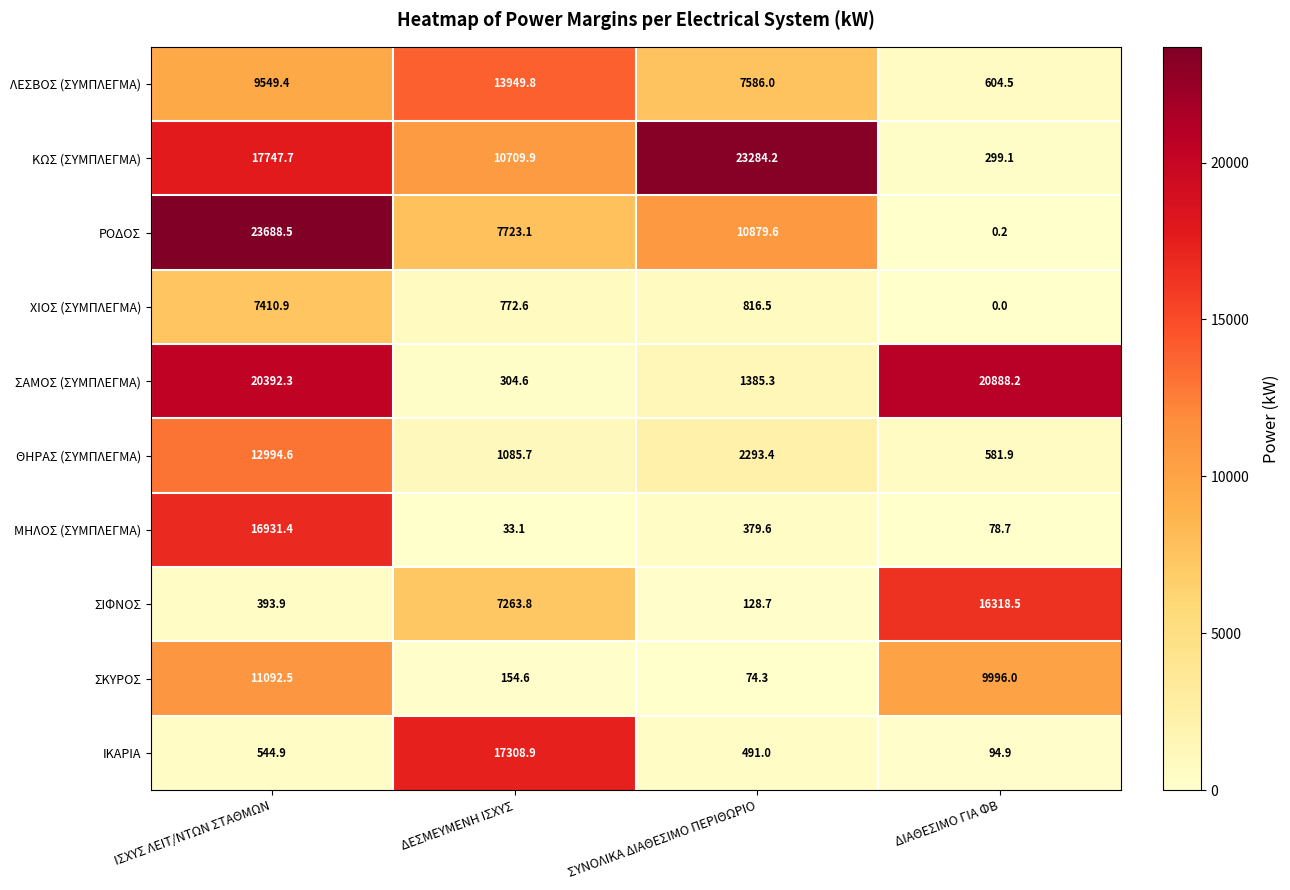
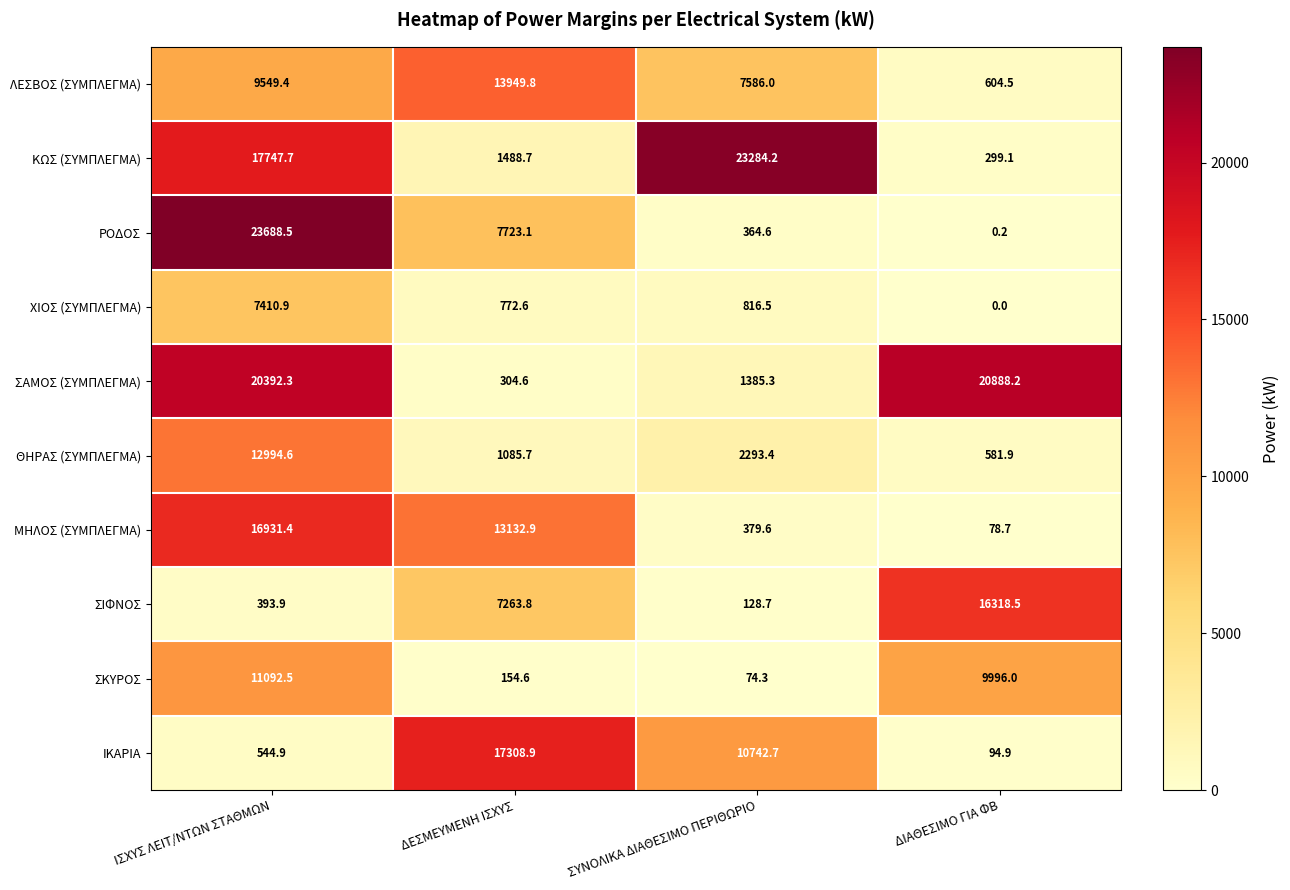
ΚΩΣ (ΣΥΜΠΛΕΓΜΑ), ΔΕΣΜΕΥΜΕΝΗ ΙΣΧΥΣ: 10709.9 -> 1488.7
ΡΟΔΟΣ, ΣΥΝΟΛΙΚΑ ΔΙΑΘΕΣΙΜΟ ΠΕΡΙΘΩΡΙΟ: 10879.6 -> 364.6
ΜΗΛΟΣ (ΣΥΜΠΛΕΓΜΑ), ΔΕΣΜΕΥΜΕΝΗ ΙΣΧΥΣ: 33.1 -> 13132.9
ΙΚΑΡΙΑ, ΣΥΝΟΛΙΚΑ ΔΙΑΘΕΣΙΜΟ ΠΕΡΙΘΩΡΙΟ: 491.0 -> 10742.7
